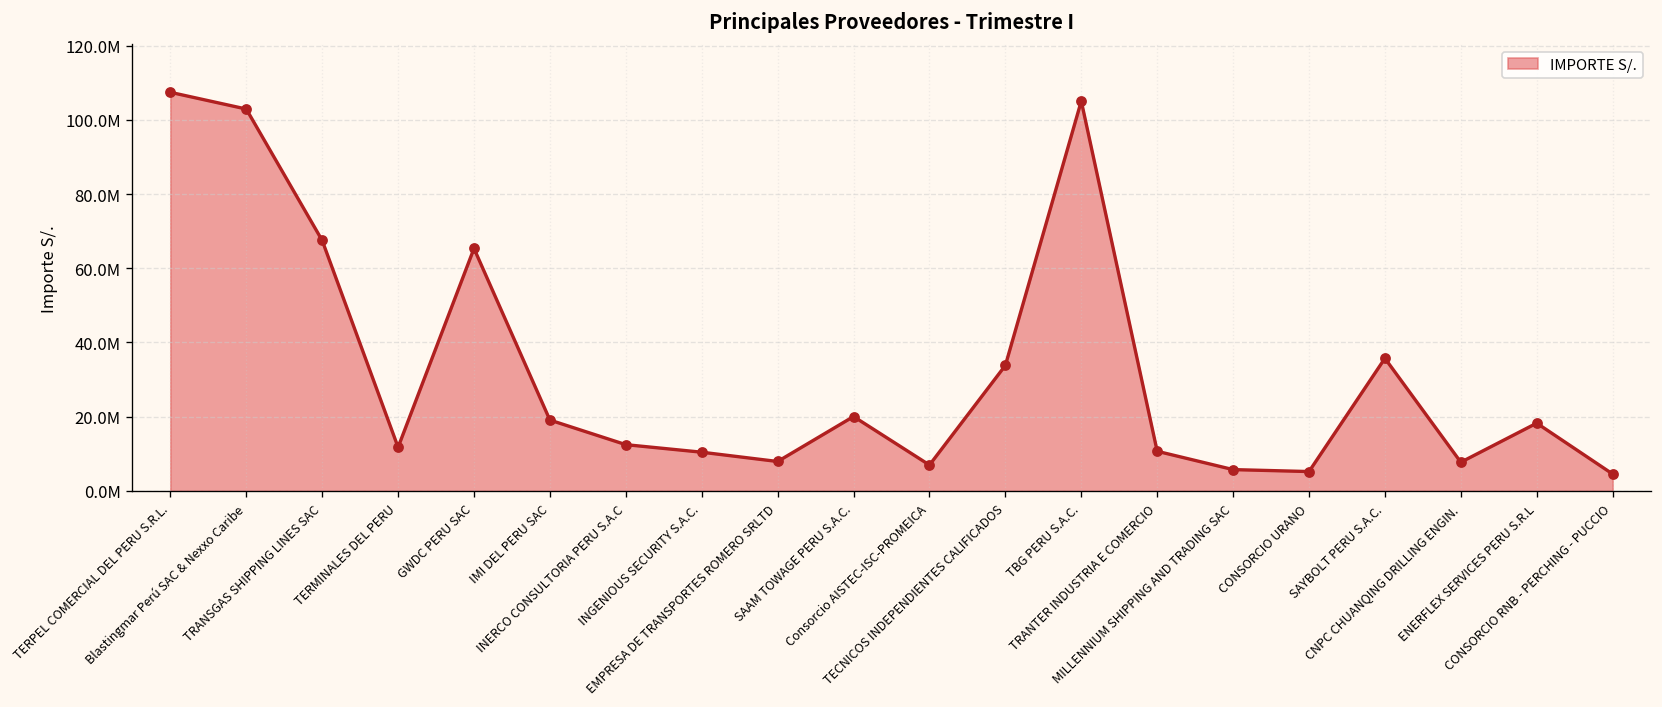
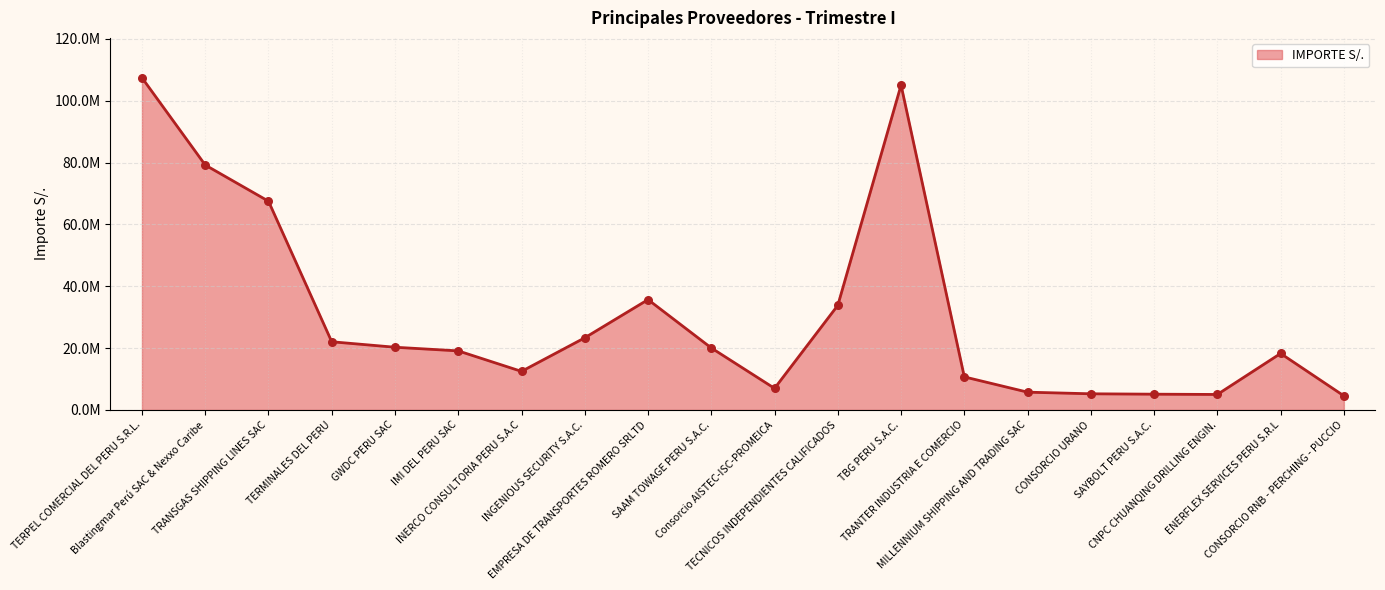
Blastingmar Perú SAC & Nexxo Caribe: 103000000 -> 79000000
TERMINALES DEL PERU: 12000000 -> 22000000
GWDC PERU SAC: 65000000 -> 20000000
INGENIOUS SECURITY S.A.C.: 10000000 -> 23000000
EMPRESA DE TRANSPORTES ROMERO SRLTD: 8000000 -> 36000000
SAYBOLT PERU S.A.C.: 36000000 -> 5000000
CNPC CHUANQING DRILLING ENGIN.: 8000000 -> 5000000
